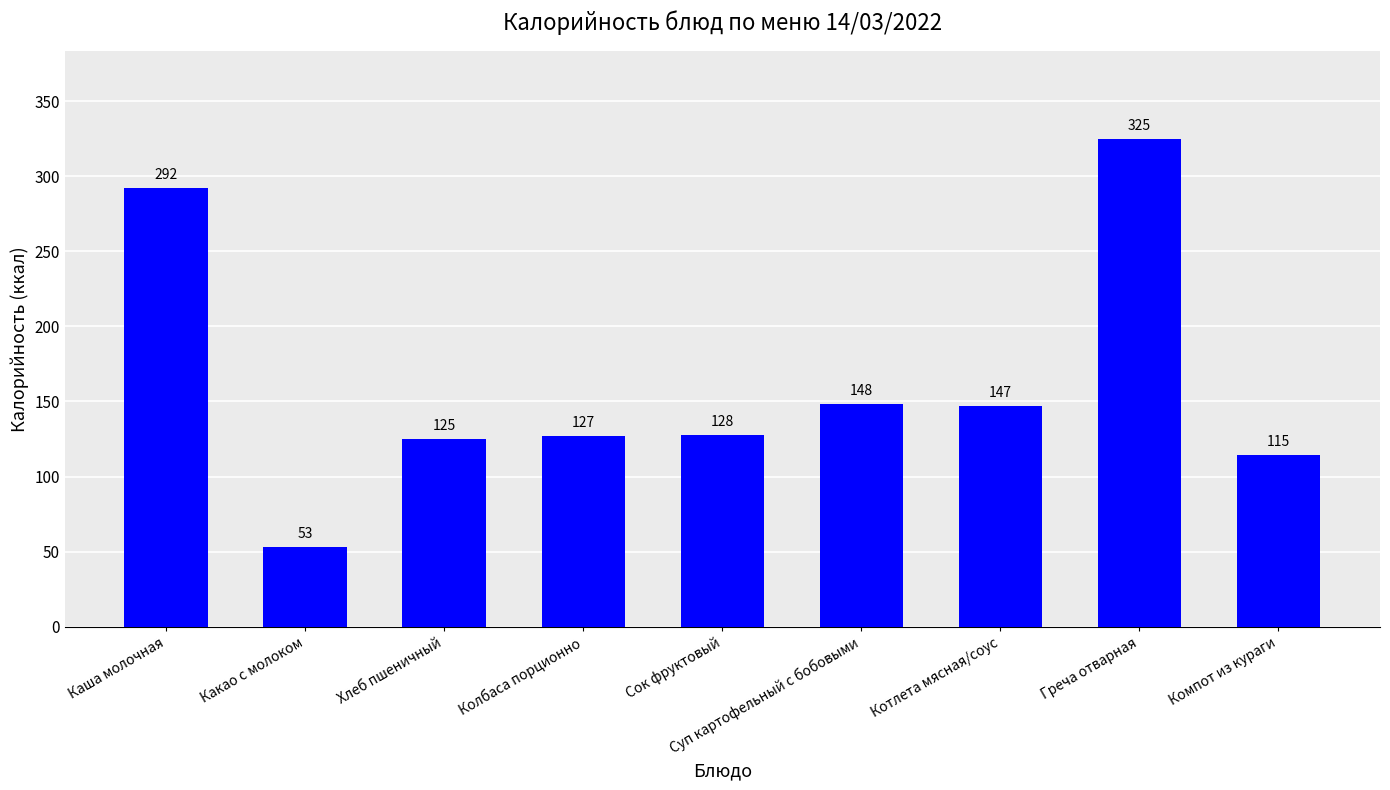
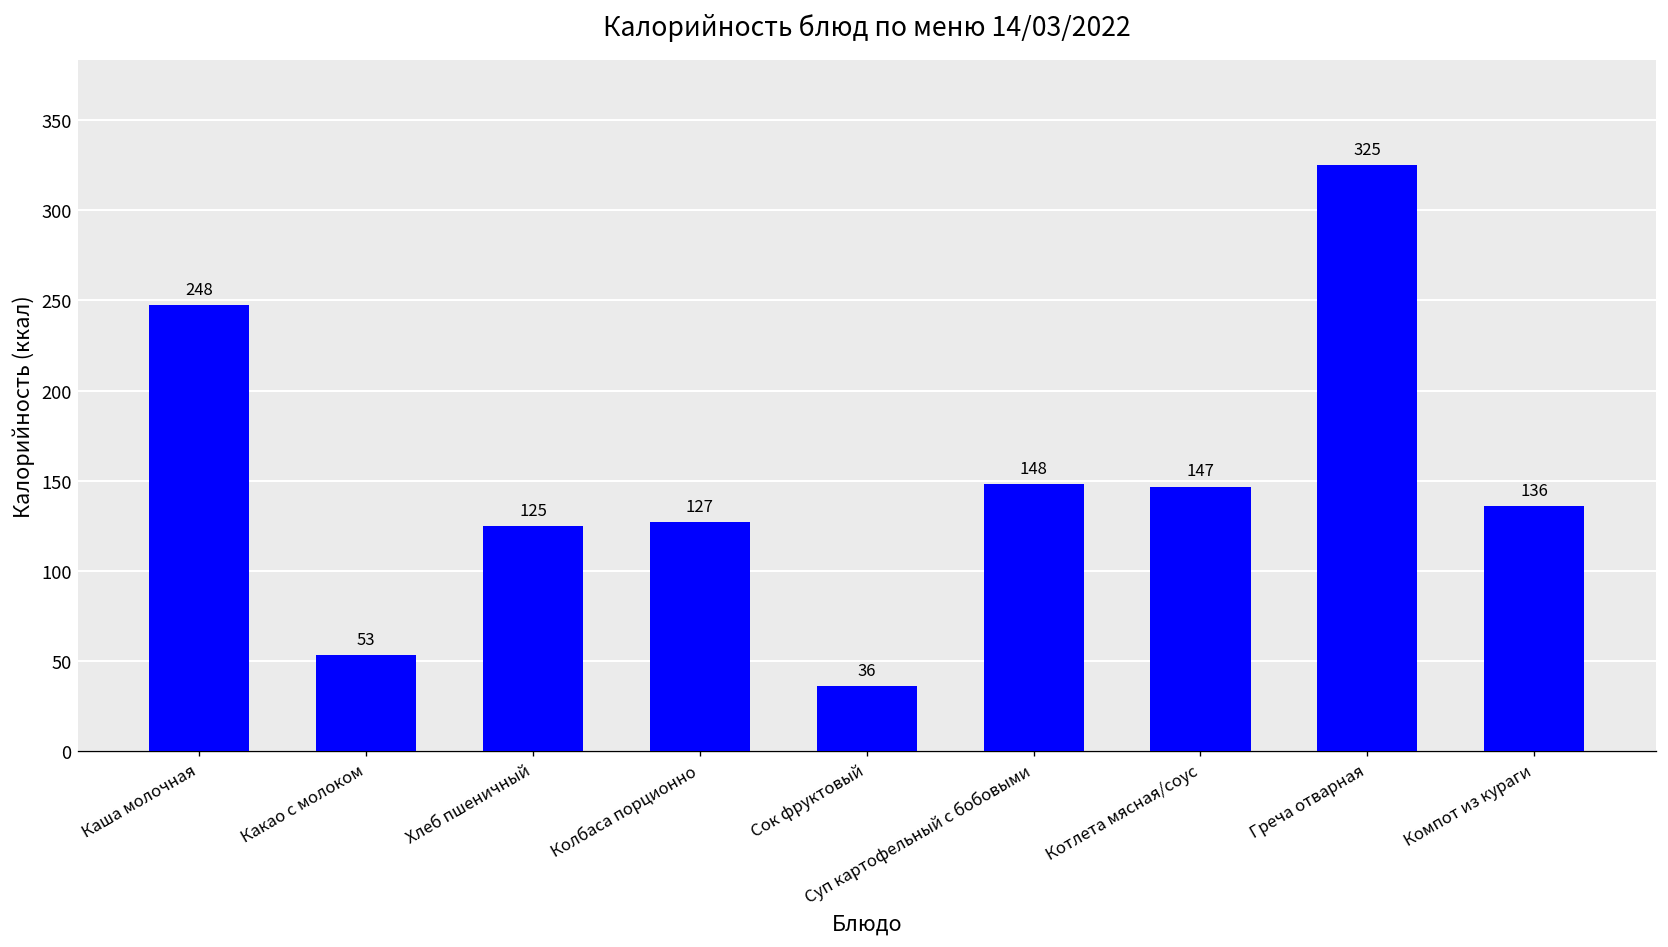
Каша молочная: 292 -> 248
Сок фруктовый: 128 -> 36
Компот из кураги: 115 -> 136
